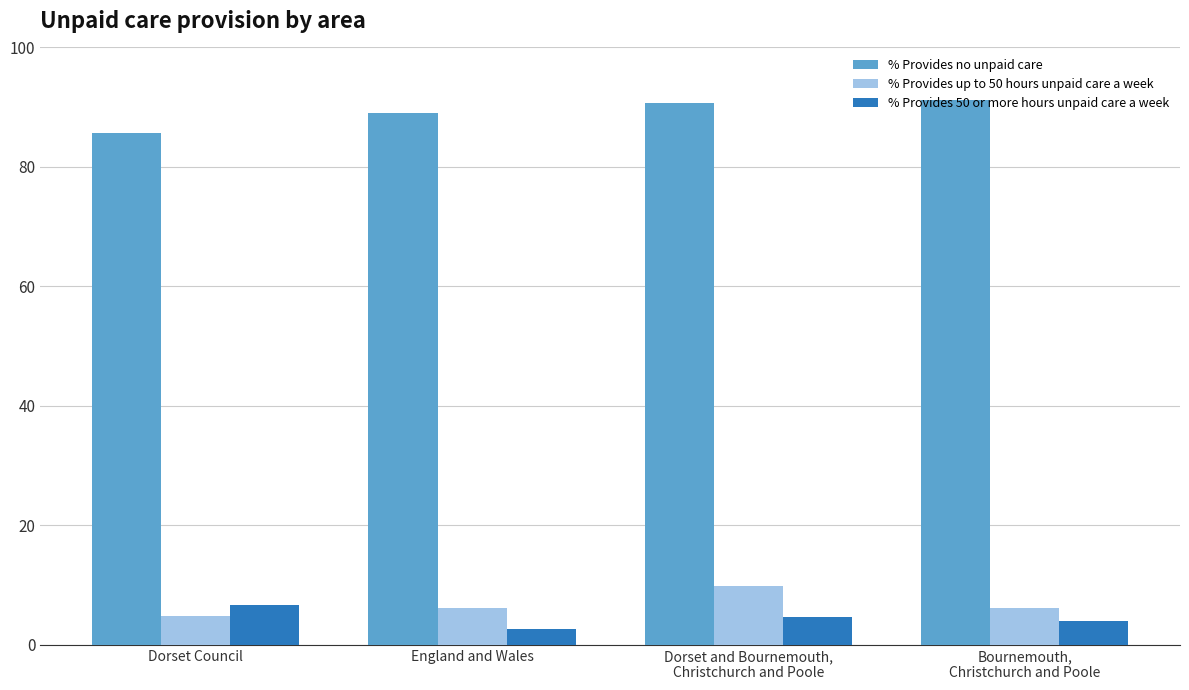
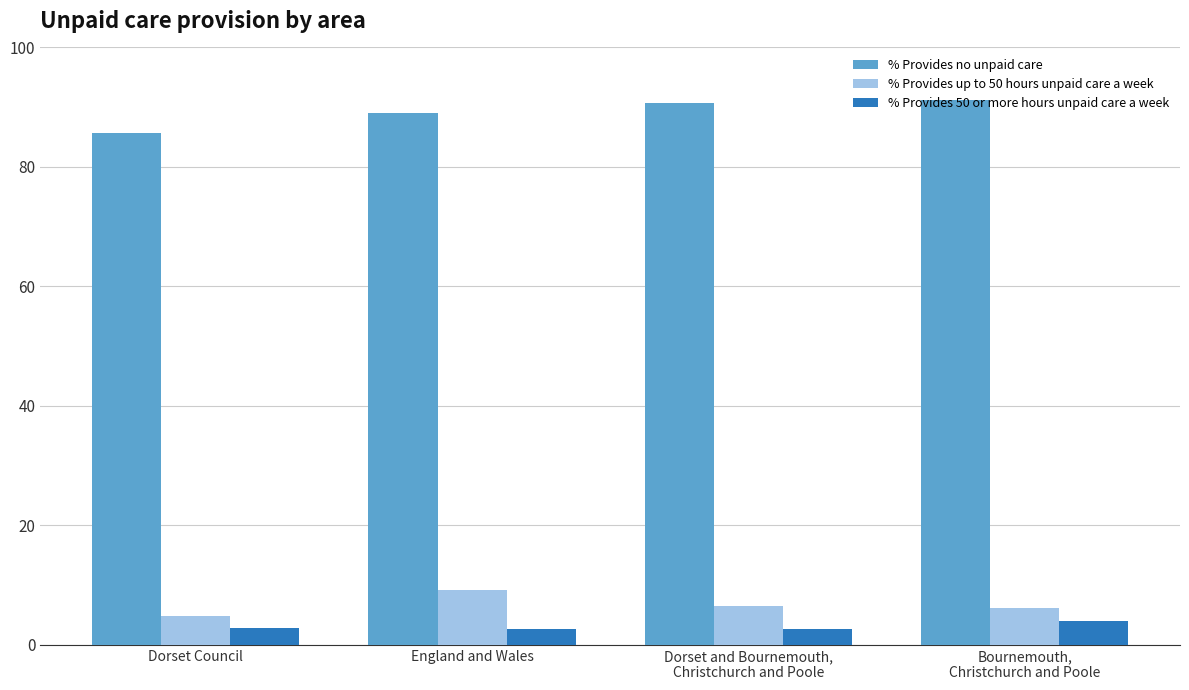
% Provides 50 or more hours unpaid care a week, Dorset Council: 7 -> 3
% Provides up to 50 hours unpaid care a week, England and Wales: 6 -> 9
% Provides up to 50 hours unpaid care a week, Dorset and Bournemouth, Christchurch and Poole: 10 -> 7
% Provides 50 or more hours unpaid care a week, Dorset and Bournemouth, Christchurch and Poole: 5 -> 3
